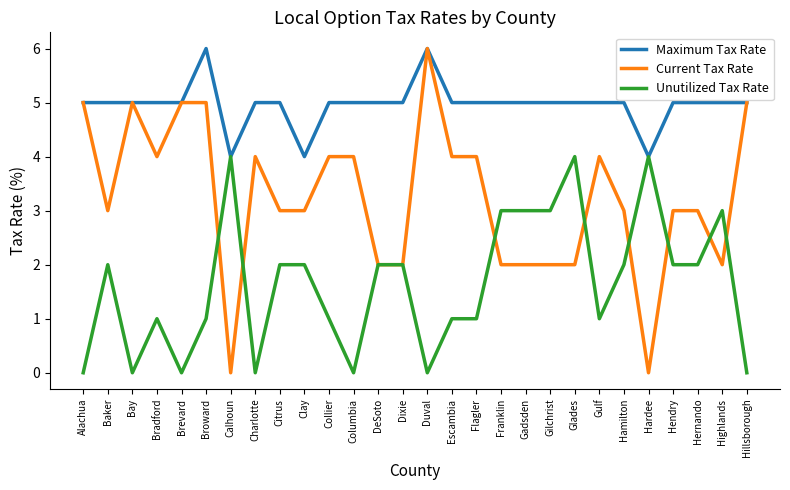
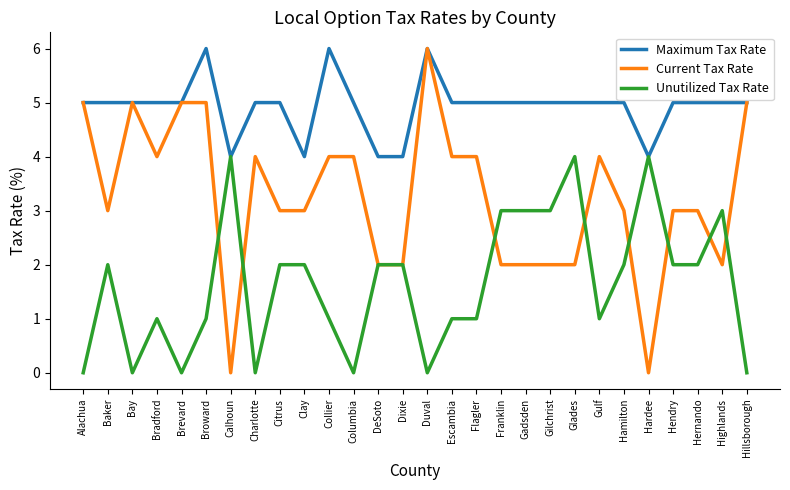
Maximum Tax Rate, Collier: 5 -> 6
Maximum Tax Rate, DeSoto: 5 -> 4
Maximum Tax Rate, Dixie: 5 -> 4
